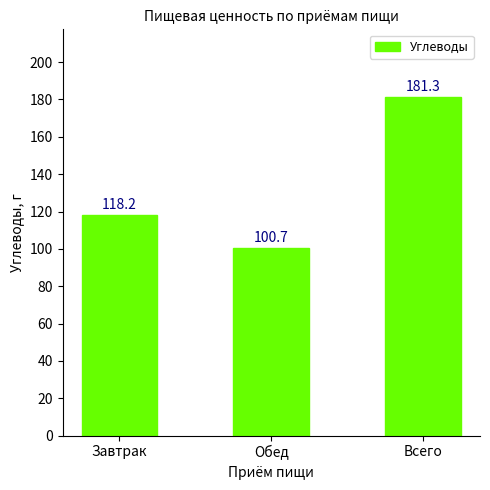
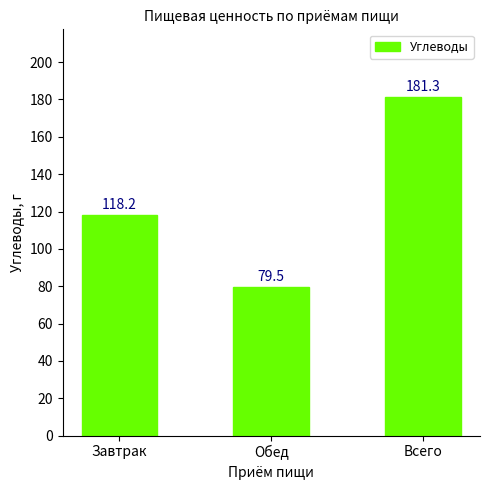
Обед: 100.7 -> 79.5
